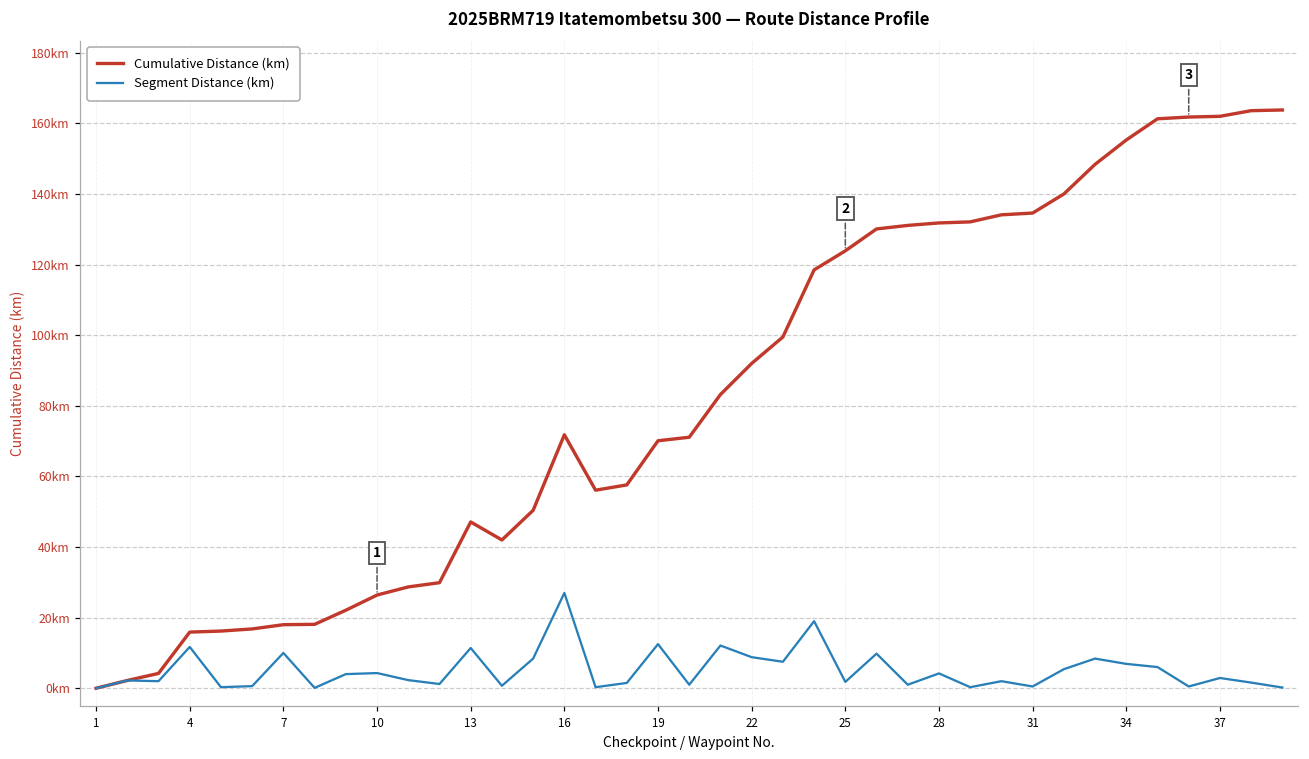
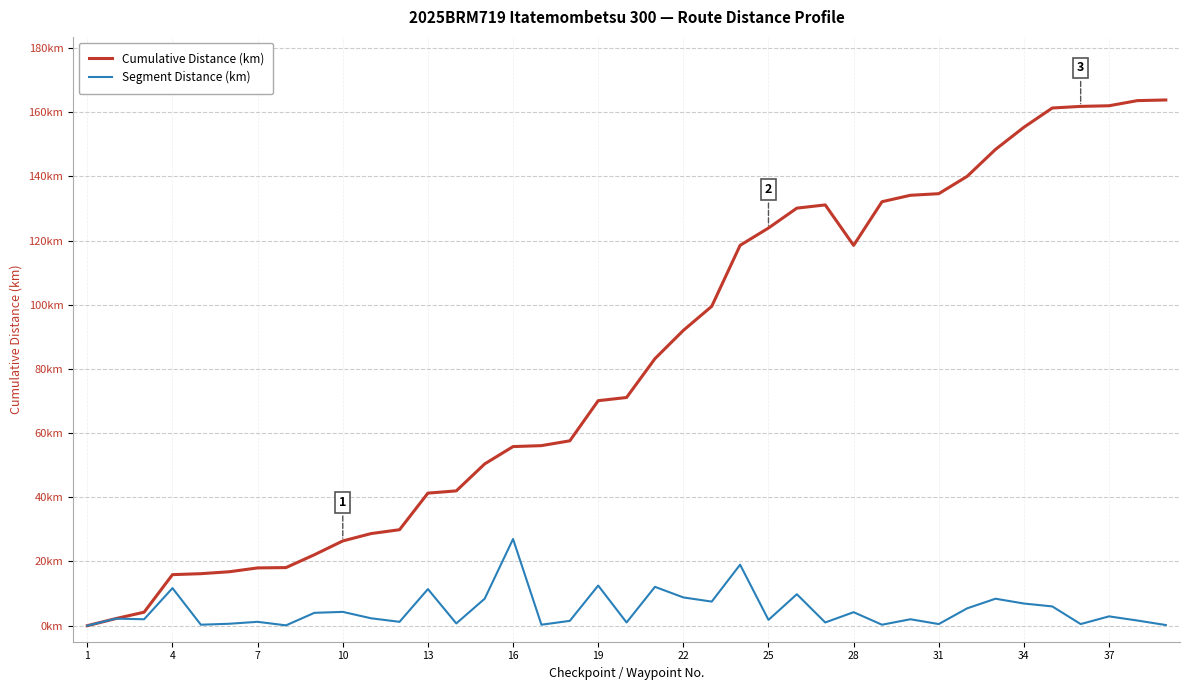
Segment Distance (km), 7: 10km -> 1km
Cumulative Distance (km), 13: 47km -> 41km
Cumulative Distance (km), 16: 72km -> 56km
Cumulative Distance (km), 28: 132km -> 119km
